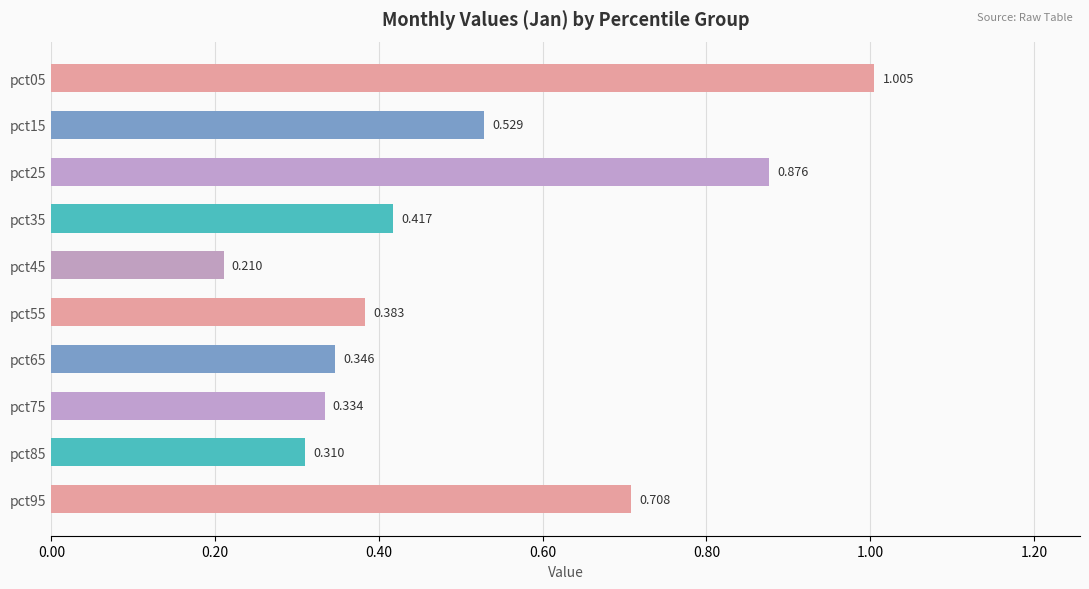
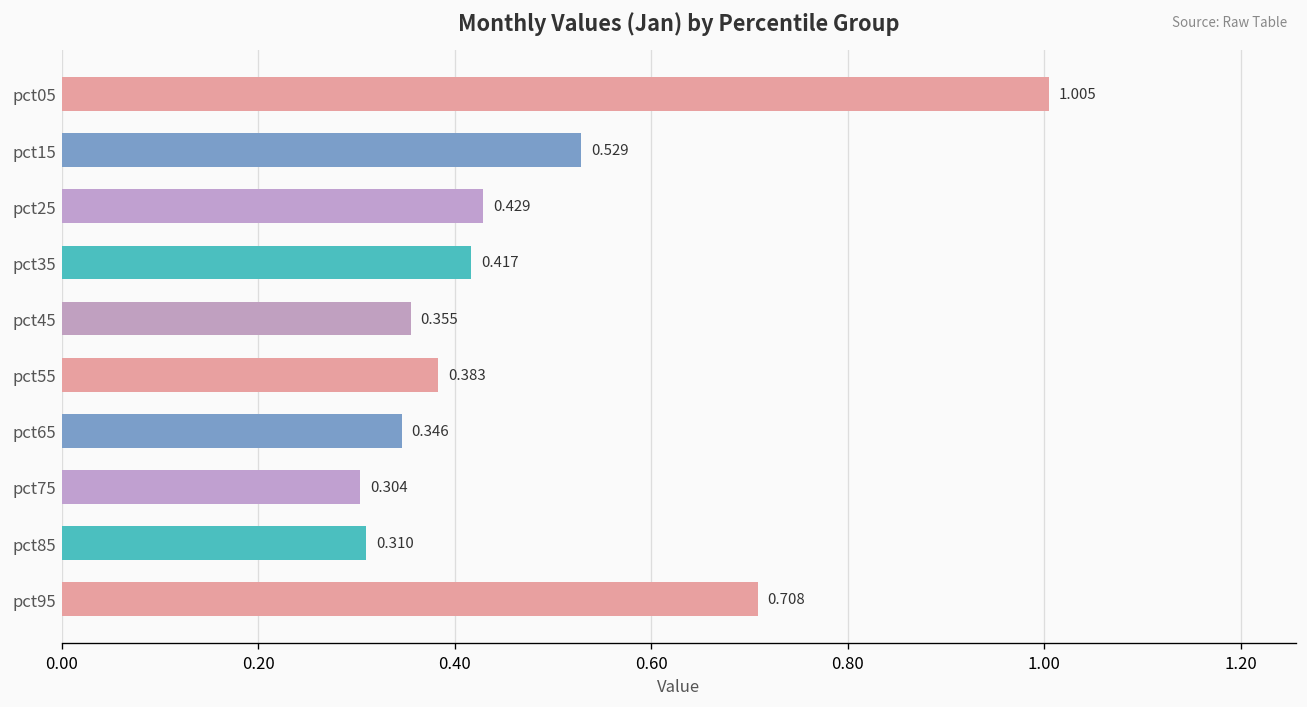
pct25: 0.876 -> 0.429
pct45: 0.210 -> 0.355
pct75: 0.334 -> 0.304
